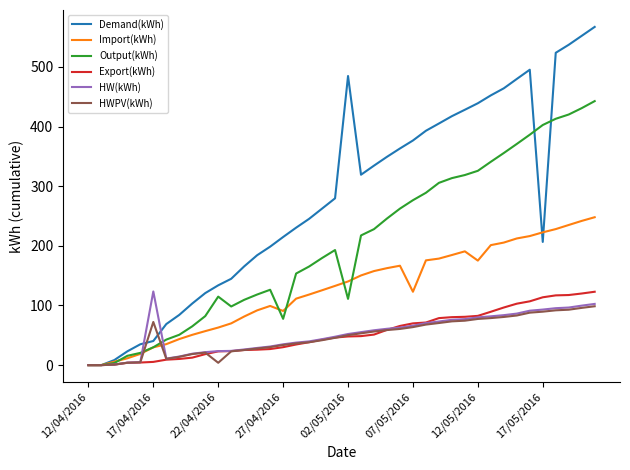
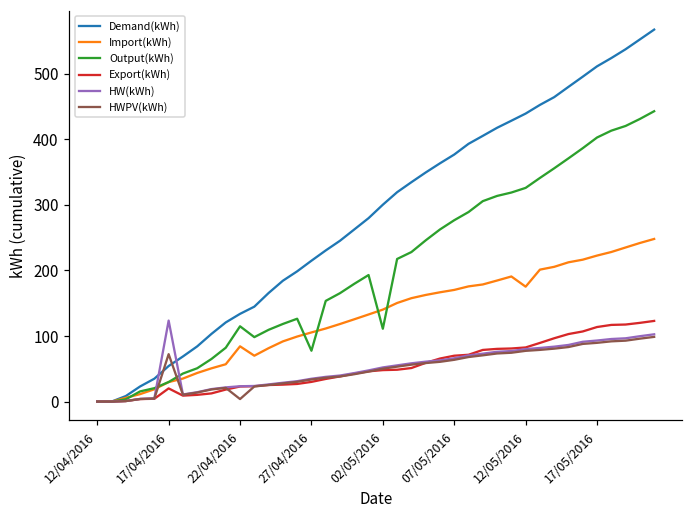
Demand(kWh), 17/04/2016: 40 -> 50
Export(kWh), 17/04/2016: 10 -> 20
Import(kWh), 22/04/2016: 60 -> 80
Import(kWh), 27/04/2016: 90 -> 110
Demand(kWh), 02/05/2016: 480 -> 300
Import(kWh), 07/05/2016: 120 -> 170
Demand(kWh), 17/05/2016: 210 -> 510
